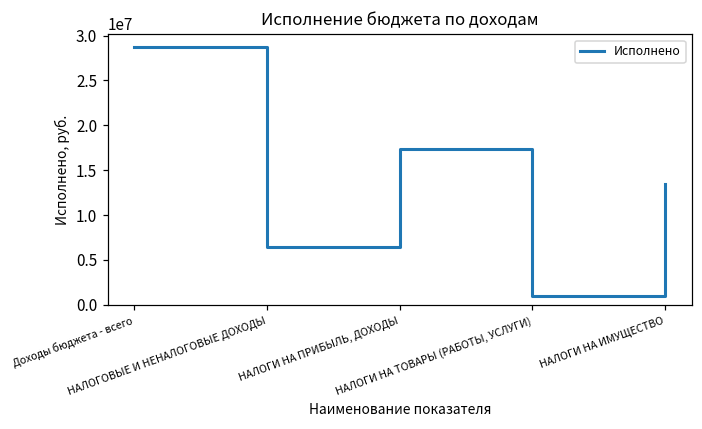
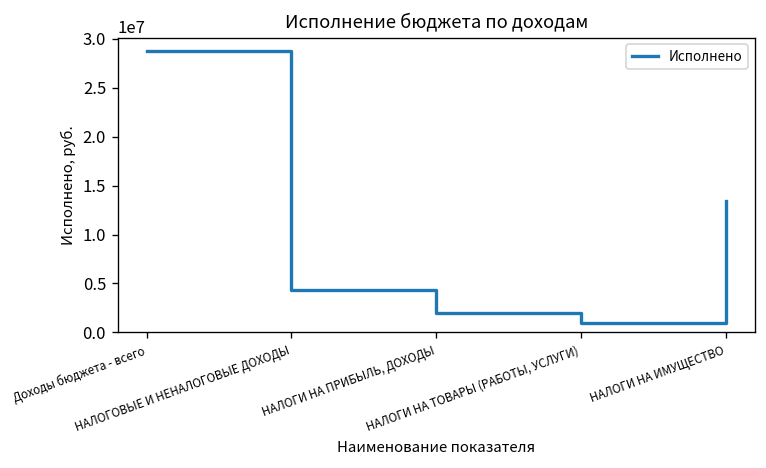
НАЛОГОВЫЕ И НЕНАЛОГОВЫЕ ДОХОДЫ: 6000000 -> 4000000
НАЛОГИ НА ПРИБЫЛЬ, ДОХОДЫ: 17000000 -> 2000000
